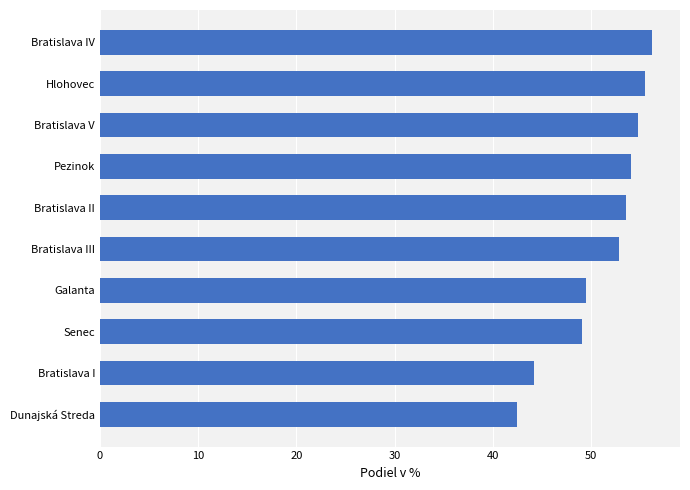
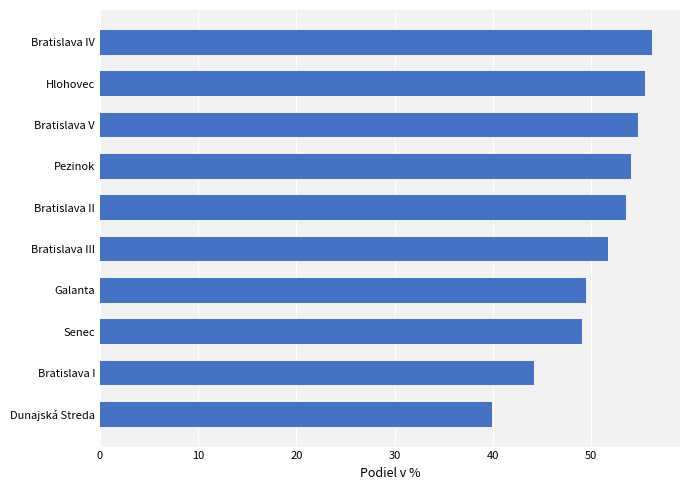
Bratislava III: 53 -> 52
Dunajská Streda: 43 -> 40
